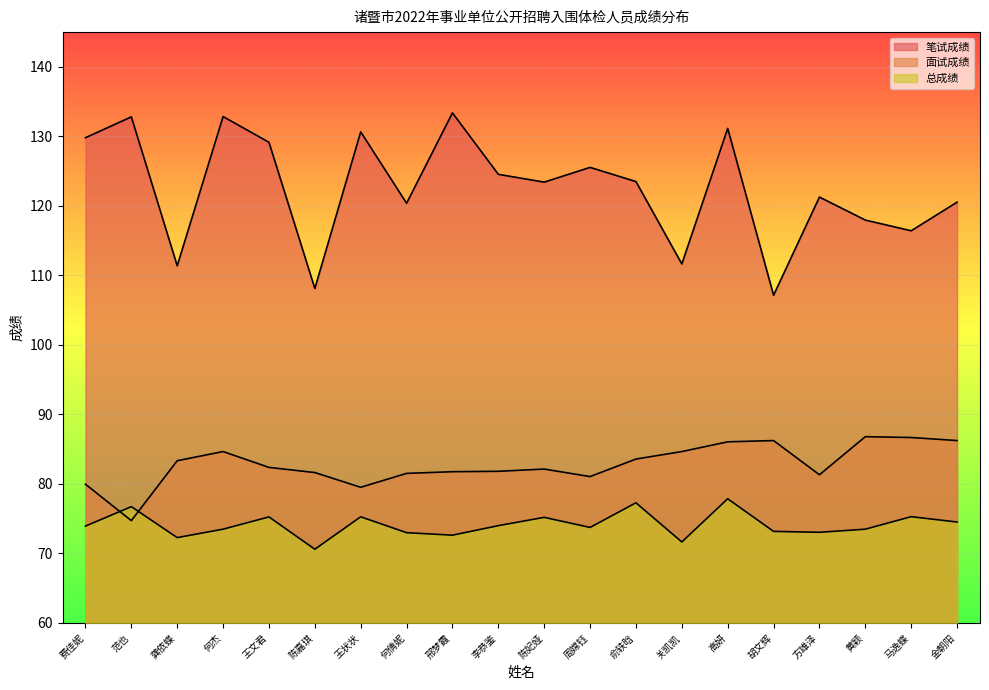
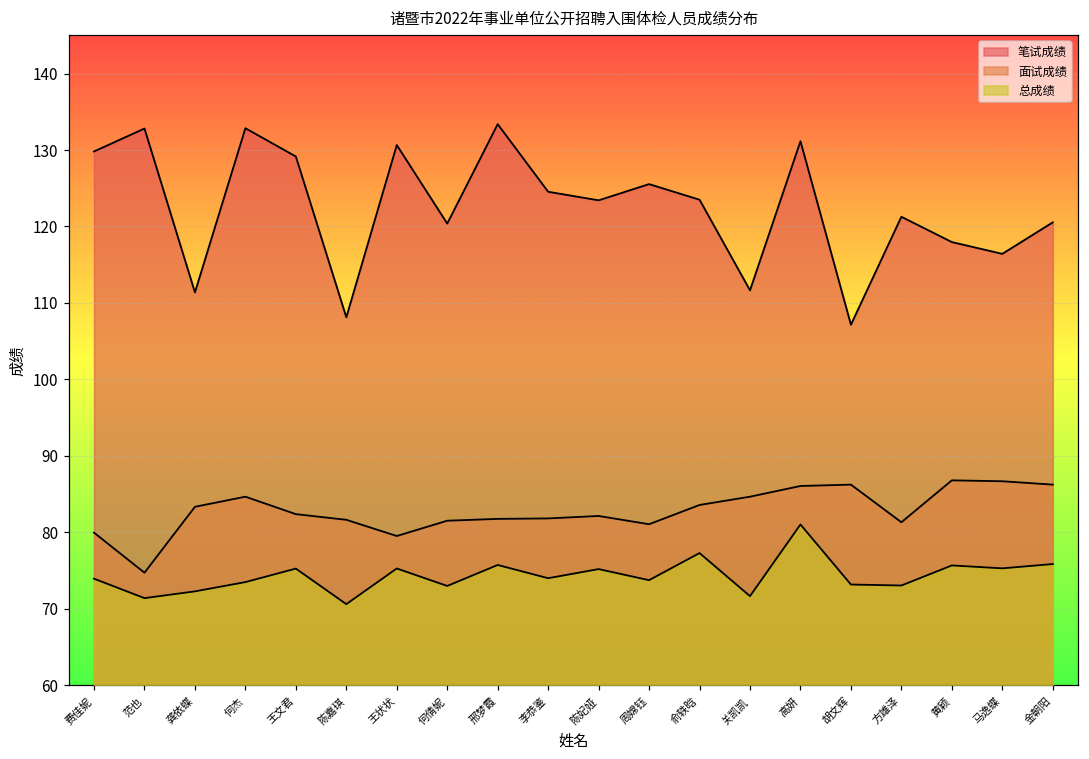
总成绩, 范也: 77 -> 71
总成绩, 邢梦霞: 73 -> 76
总成绩, 高妍: 78 -> 81
总成绩, 黄颖: 73 -> 76
总成绩, 金朝阳: 75 -> 76
